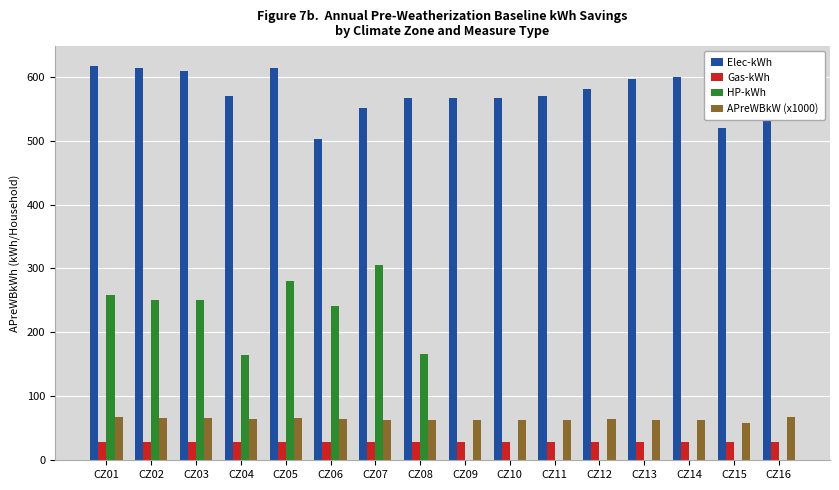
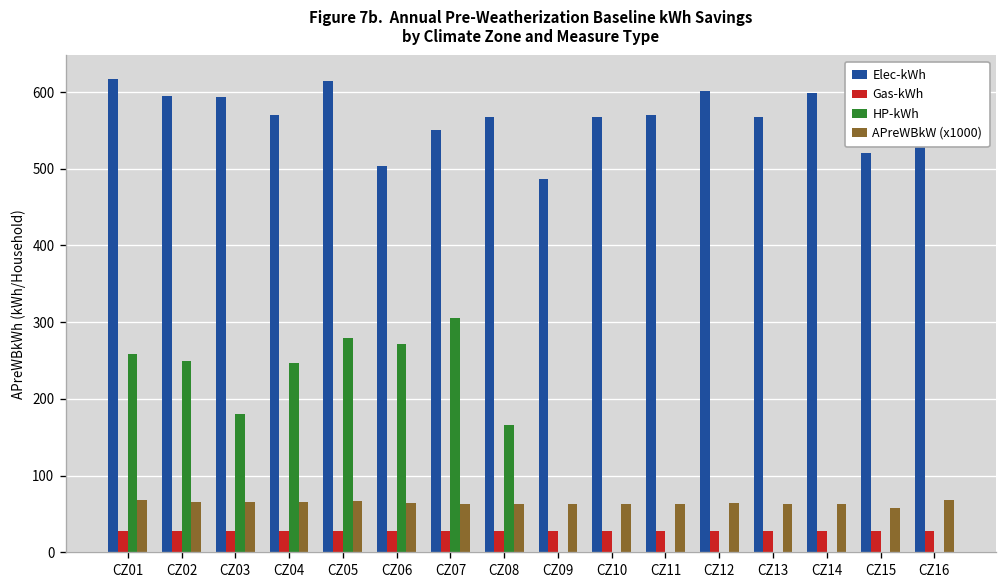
Elec-kWh, CZ02: 610 -> 600
Elec-kWh, CZ03: 610 -> 590
HP-kWh, CZ03: 250 -> 180
HP-kWh, CZ04: 170 -> 250
HP-kWh, CZ06: 240 -> 270
Elec-kWh, CZ09: 570 -> 490
Elec-kWh, CZ12: 580 -> 600
Elec-kWh, CZ13: 600 -> 570
